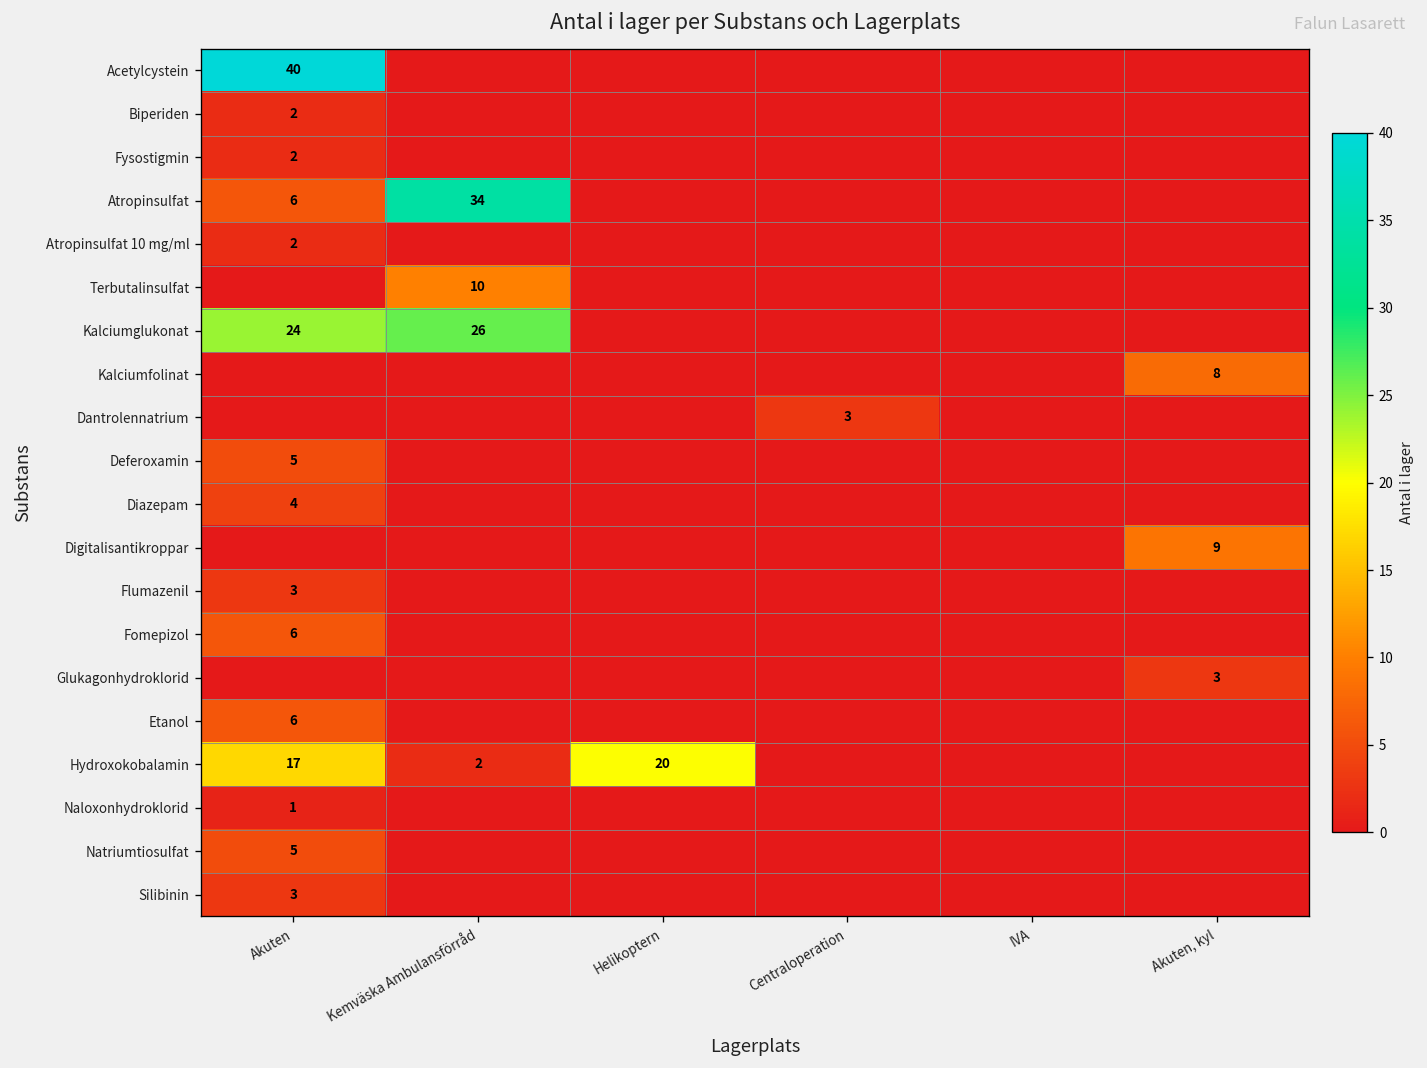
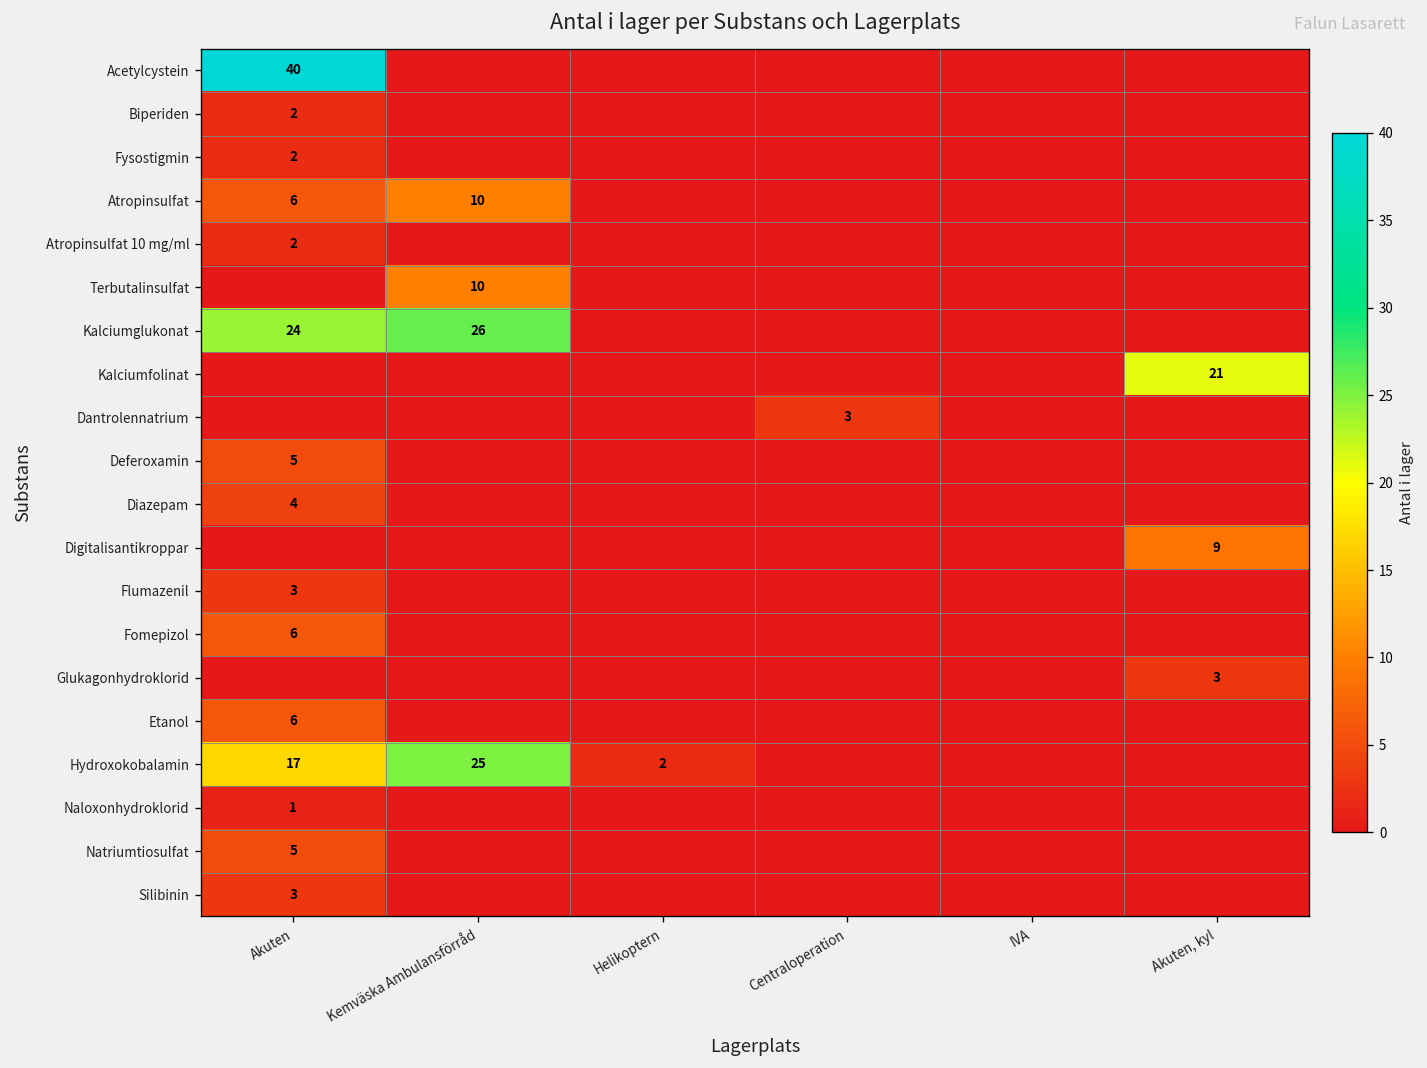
Atropinsulfat, Kemväska Ambulansförråd: 34 -> 10
Kalciumfolinat, Akuten, kyl: 8 -> 21
Hydroxokobalamin, Kemväska Ambulansförråd: 2 -> 25
Hydroxokobalamin, Helikoptern: 20 -> 2
